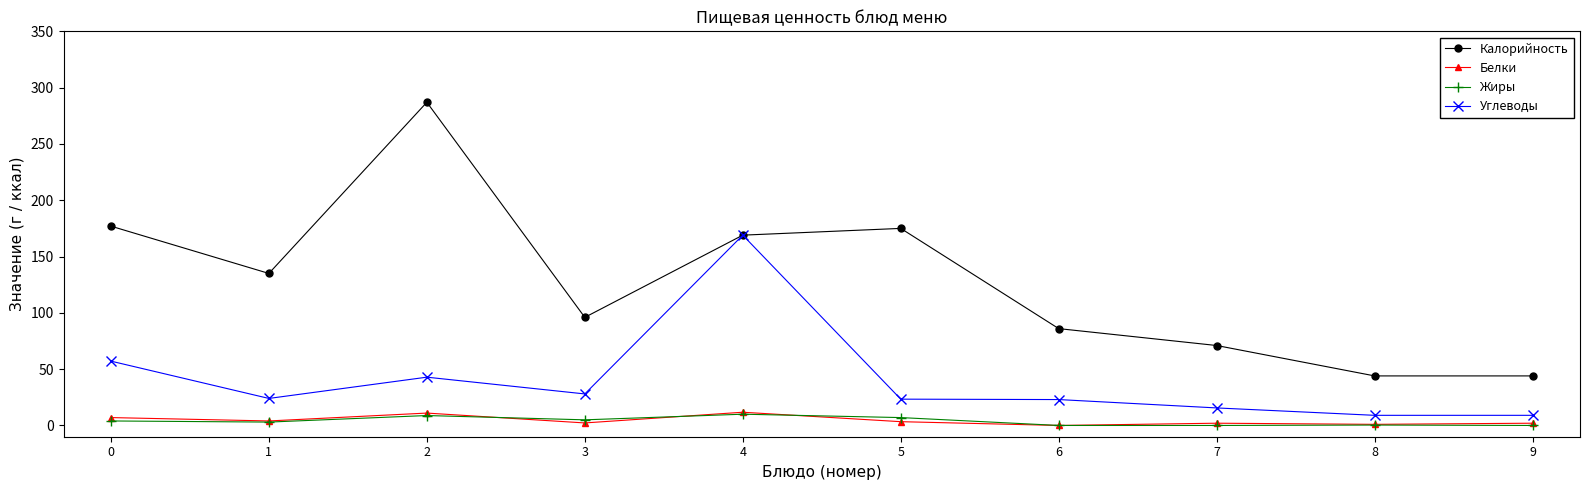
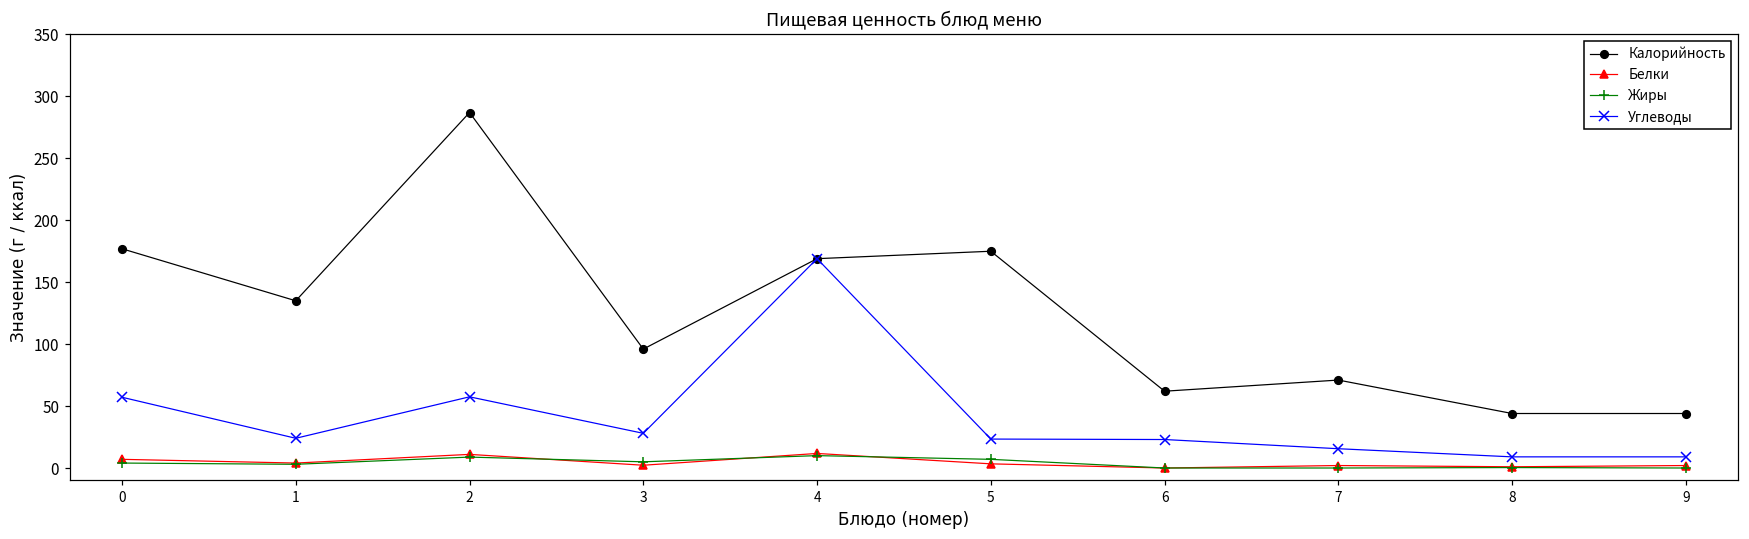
Углеводы, 2: 43 -> 57
Калорийность, 6: 86 -> 62
